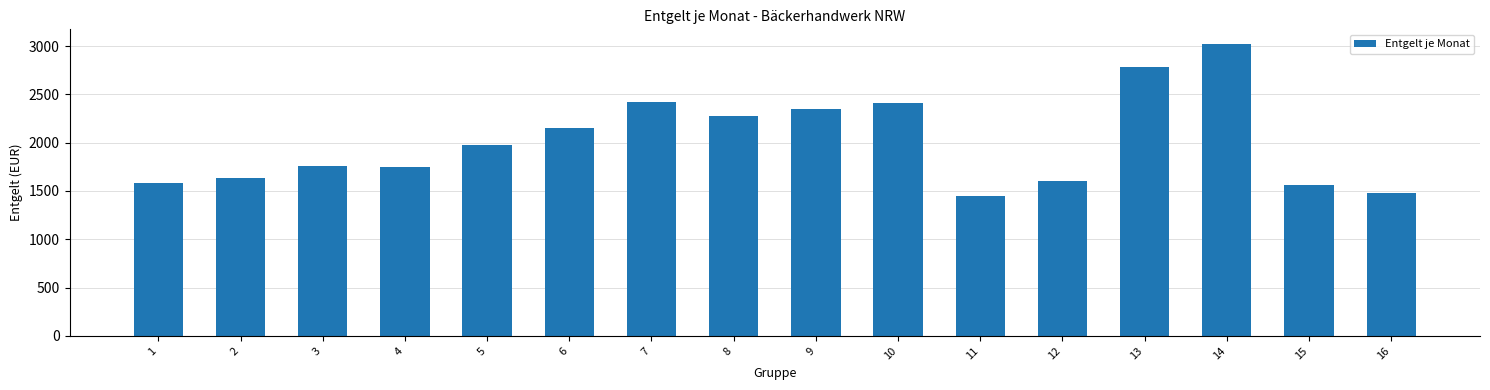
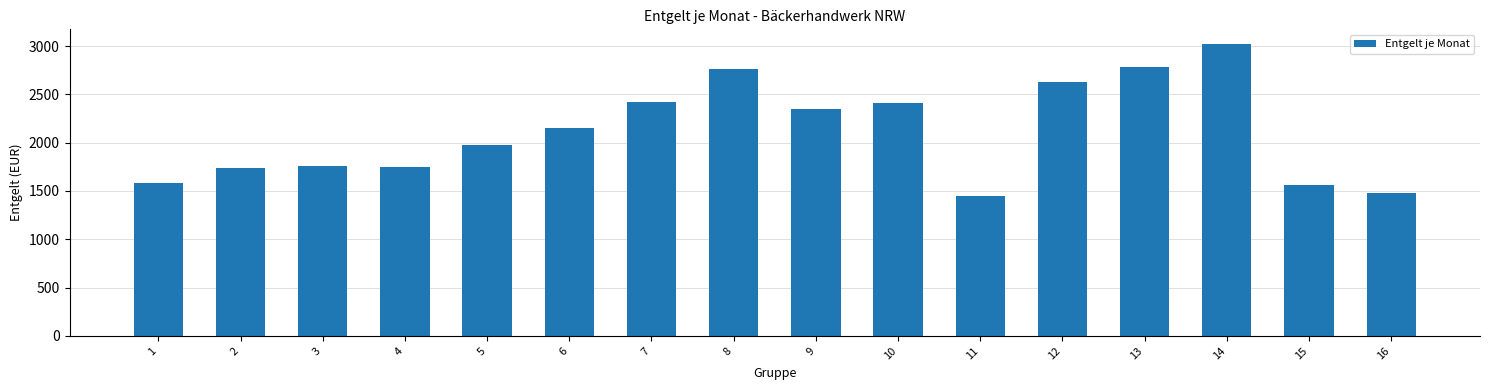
2: 1600 -> 1700
8: 2300 -> 2800
12: 1600 -> 2600
